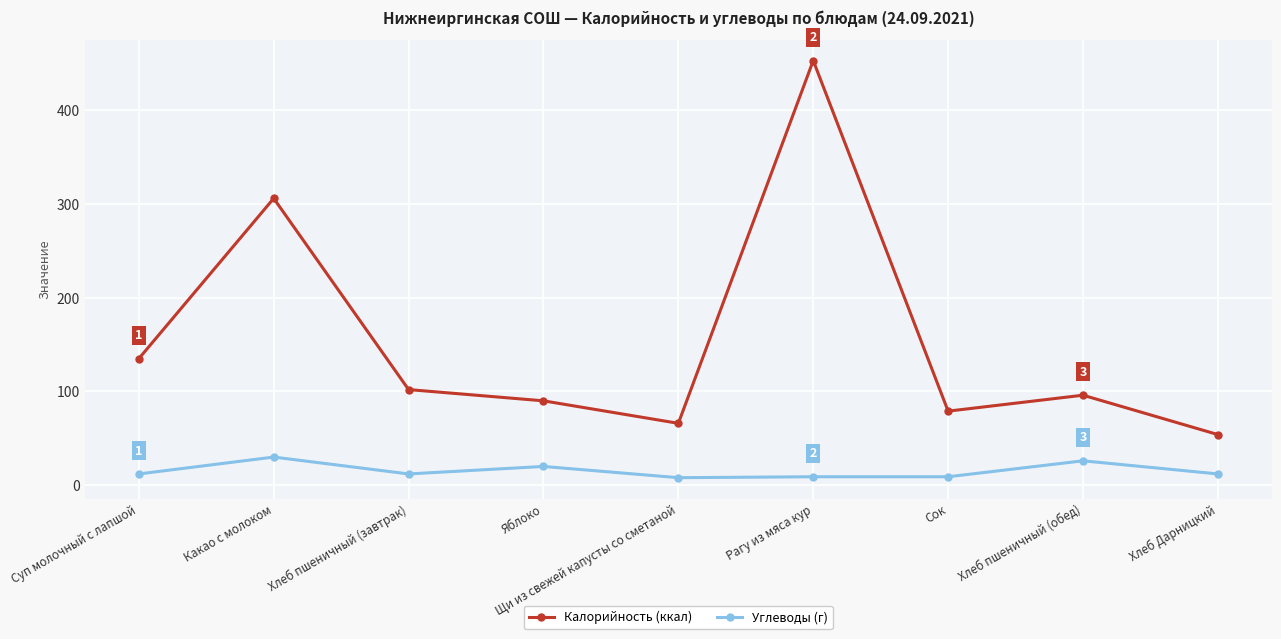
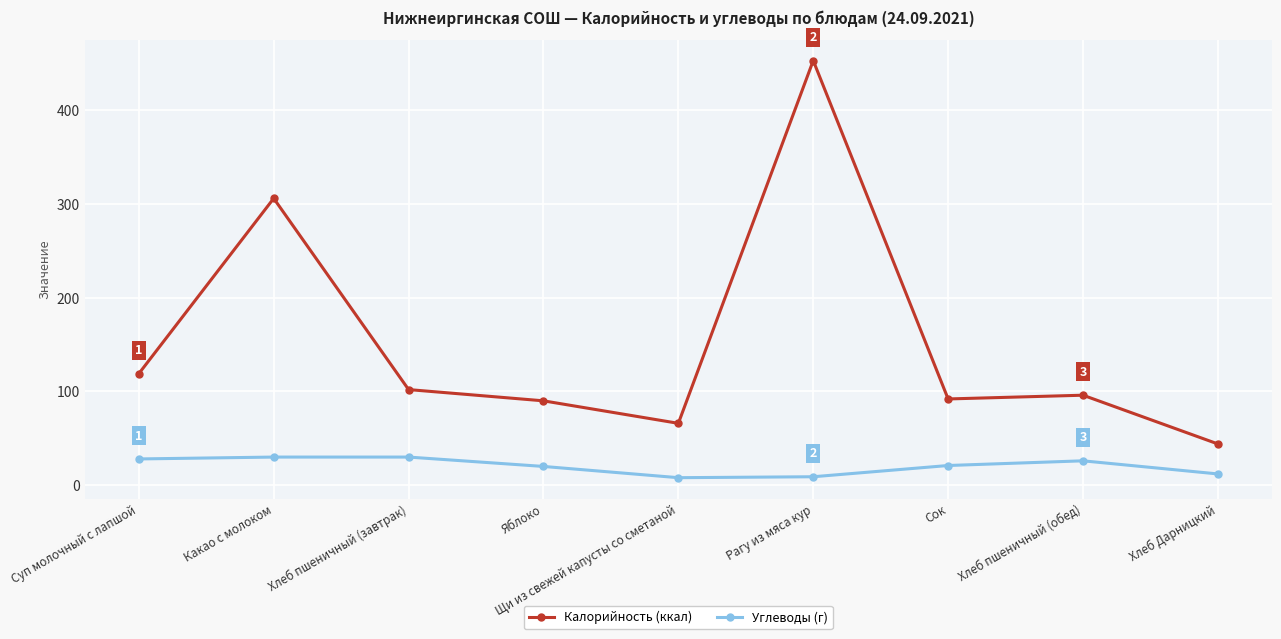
Калорийность (ккал), Суп молочный с лапшой: 140 -> 120
Углеводы (г), Суп молочный с лапшой: 10 -> 30
Углеводы (г), Хлеб пшеничный (завтрак): 10 -> 30
Калорийность (ккал), Сок: 80 -> 90
Углеводы (г), Сок: 10 -> 20
Калорийность (ккал), Хлеб Дарницкий: 50 -> 40
